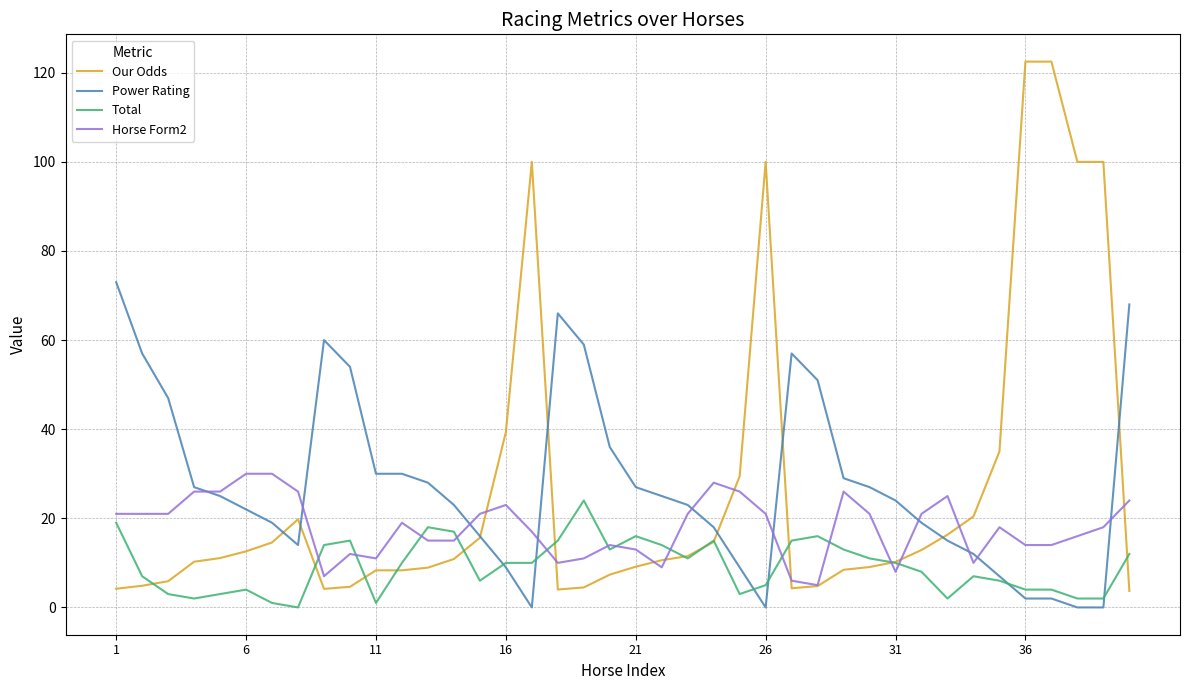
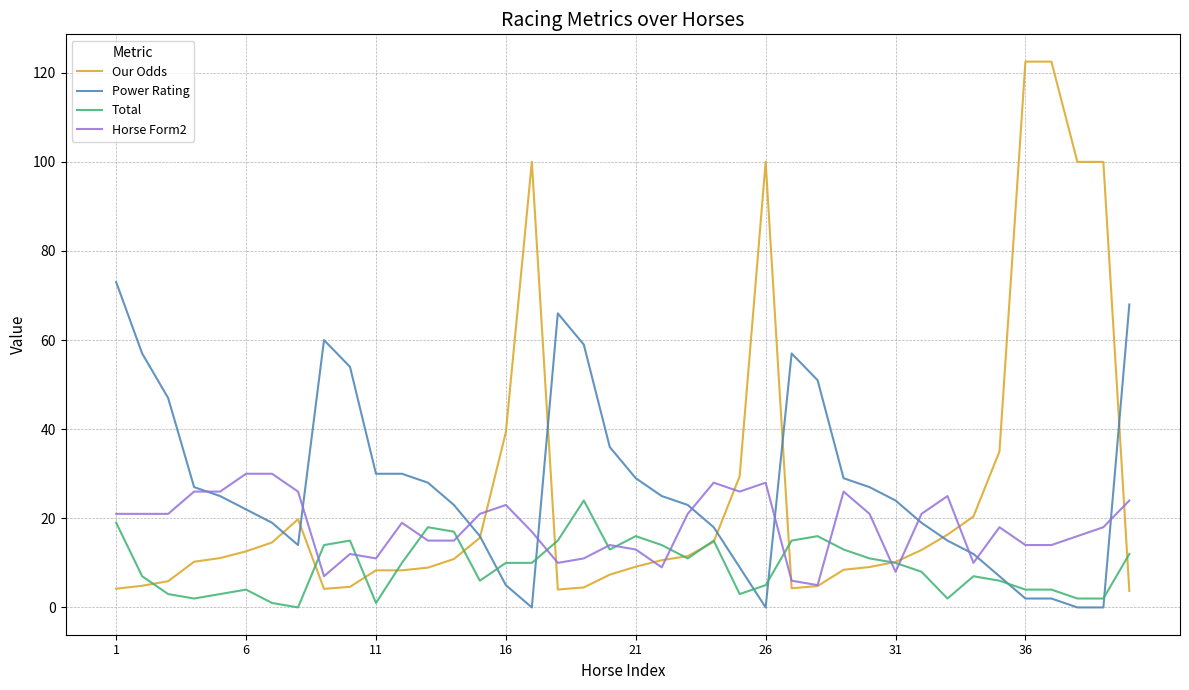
Power Rating, 16: 9 -> 5
Power Rating, 21: 27 -> 29
Horse Form2, 26: 21 -> 28
